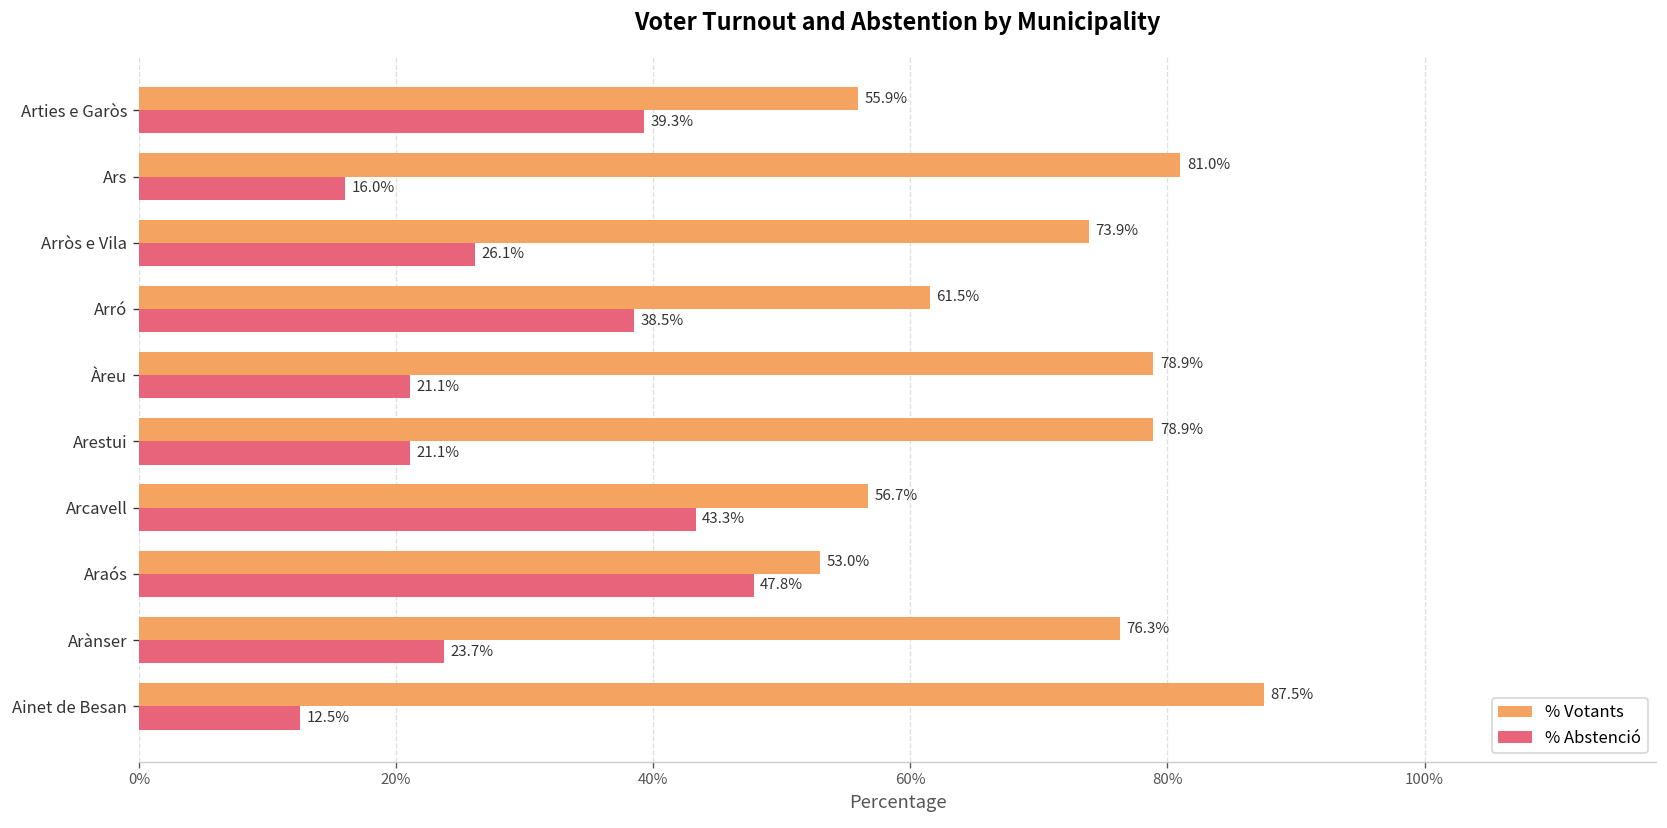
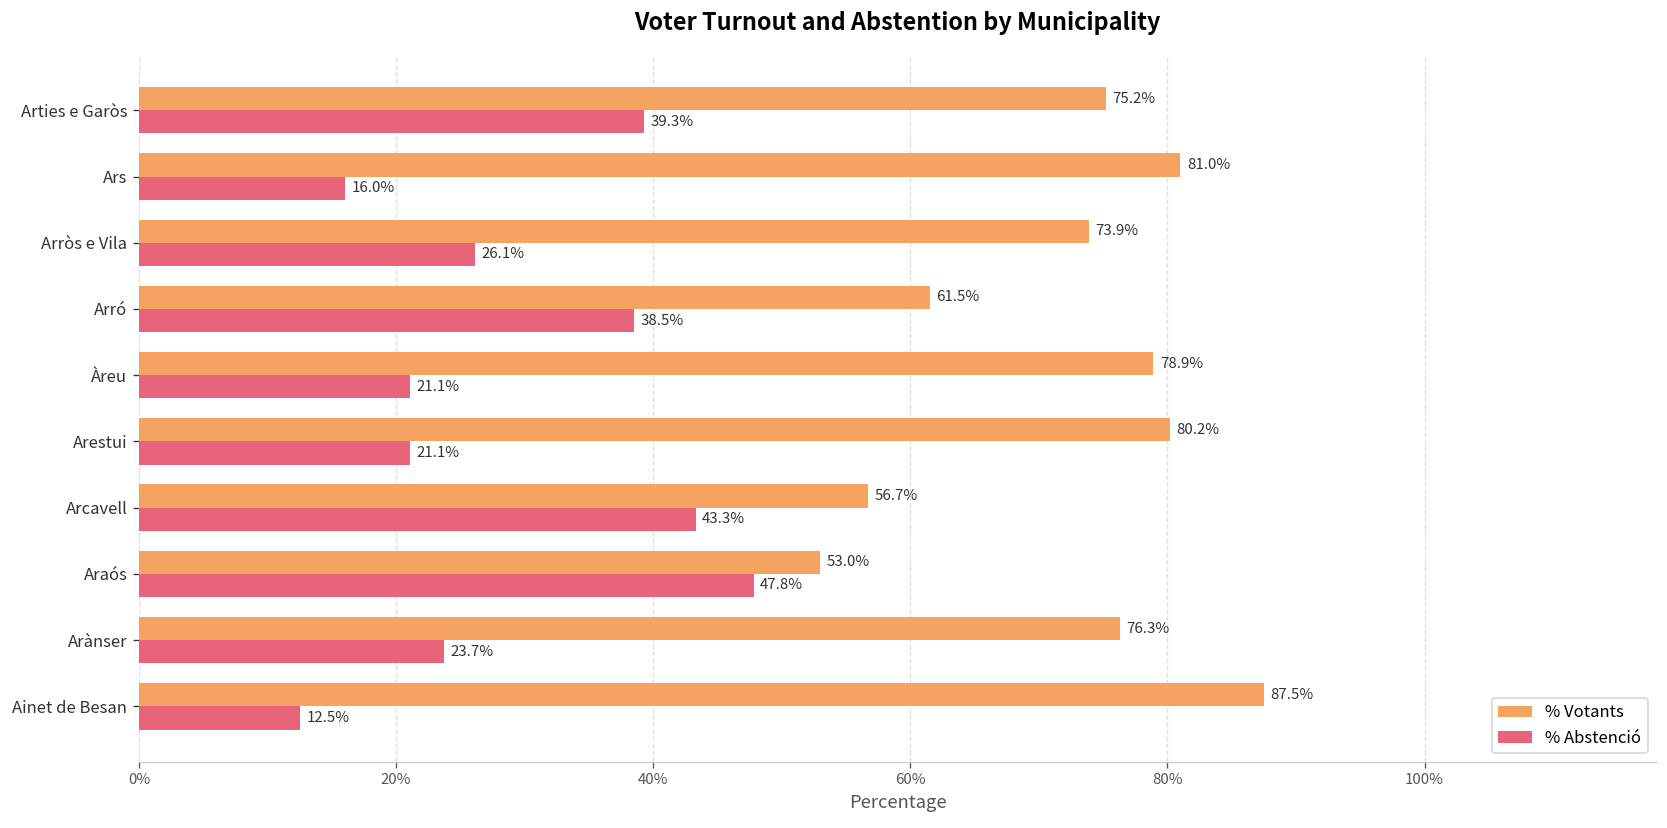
% Votants, Arties e Garòs: 55.9% -> 75.2%
% Votants, Arestui: 78.9% -> 80.2%
